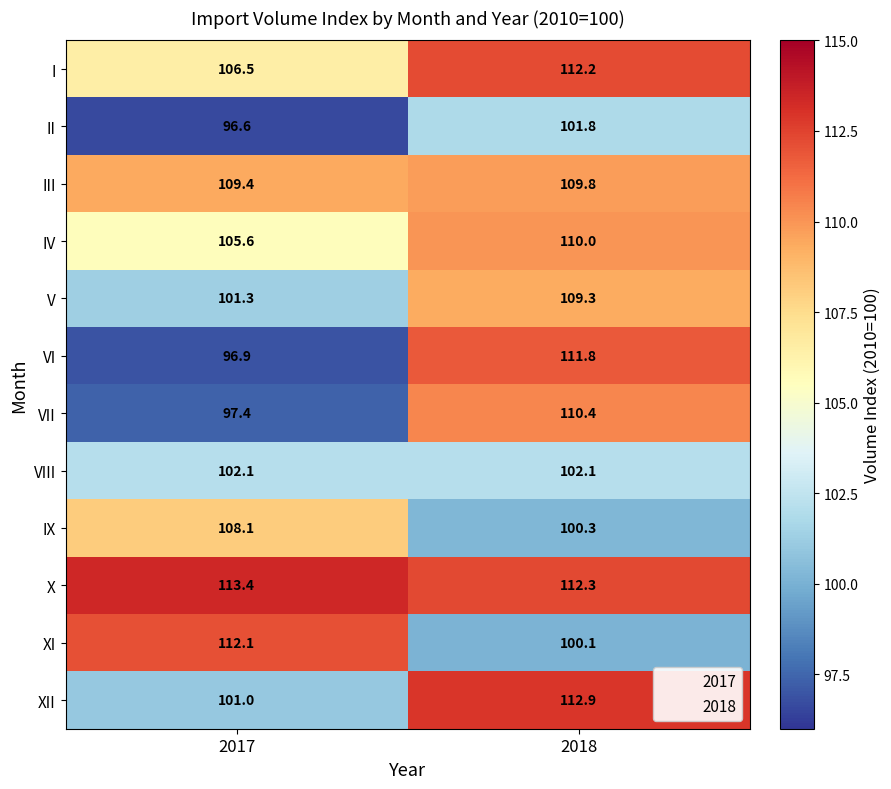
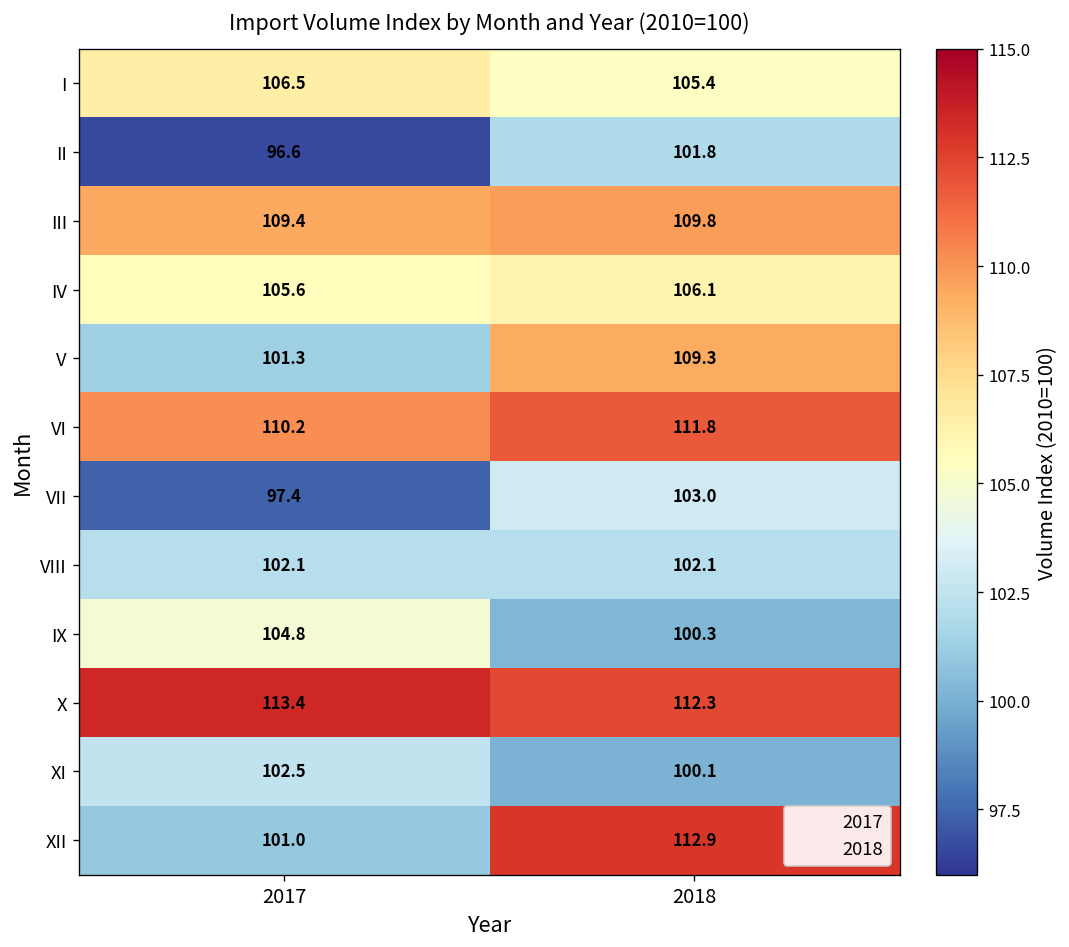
I, 2018: 112.2 -> 105.4
IV, 2018: 110.0 -> 106.1
VI, 2017: 96.9 -> 110.2
VII, 2018: 110.4 -> 103.0
IX, 2017: 108.1 -> 104.8
XI, 2017: 112.1 -> 102.5
